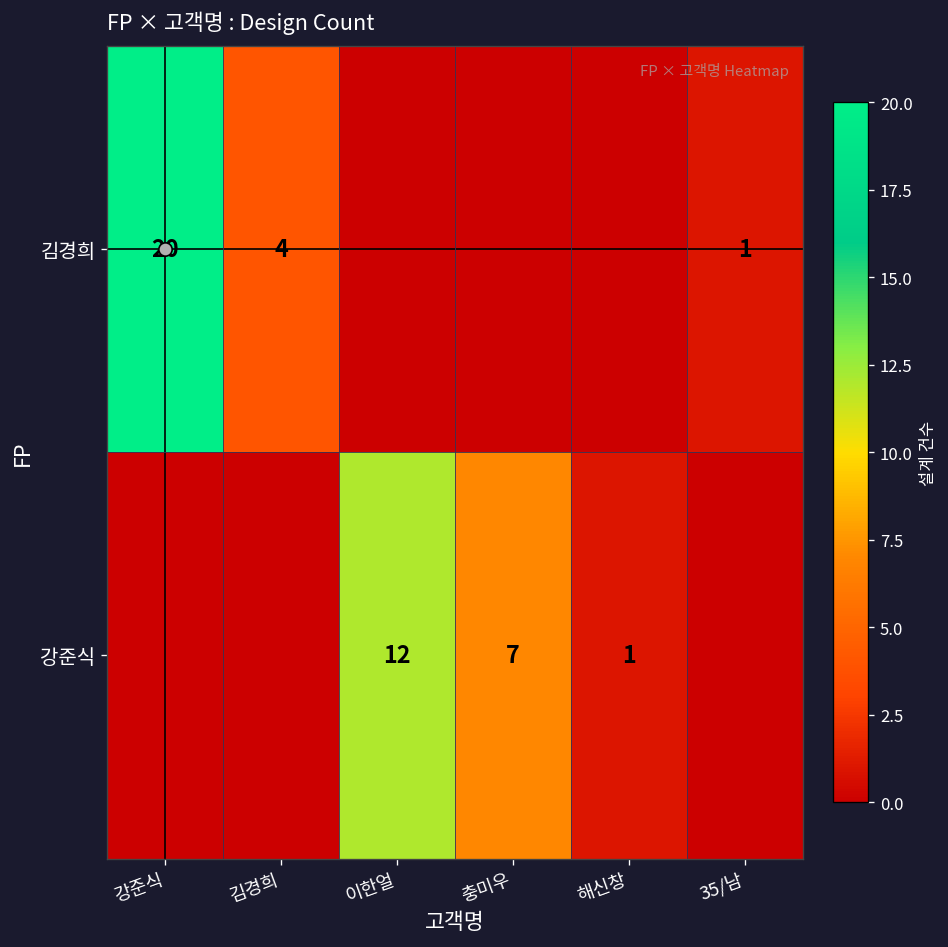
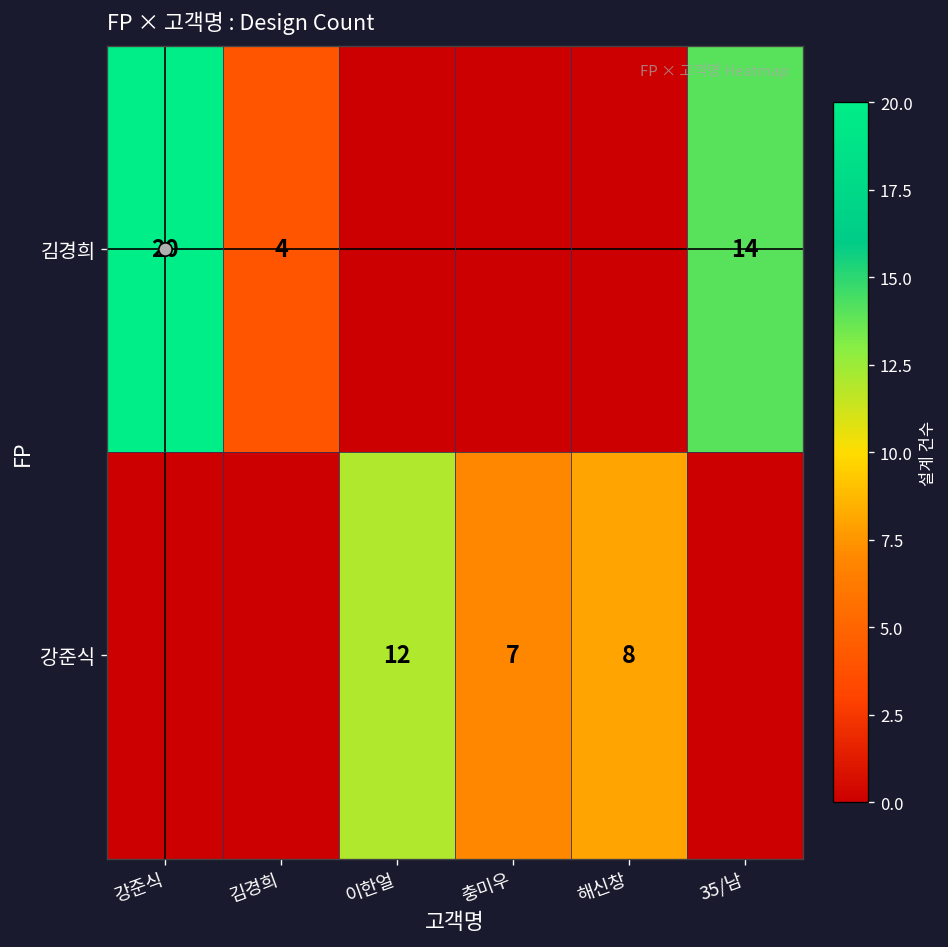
김경희, 35/남: 1 -> 14
강준식, 해신창: 1 -> 8
